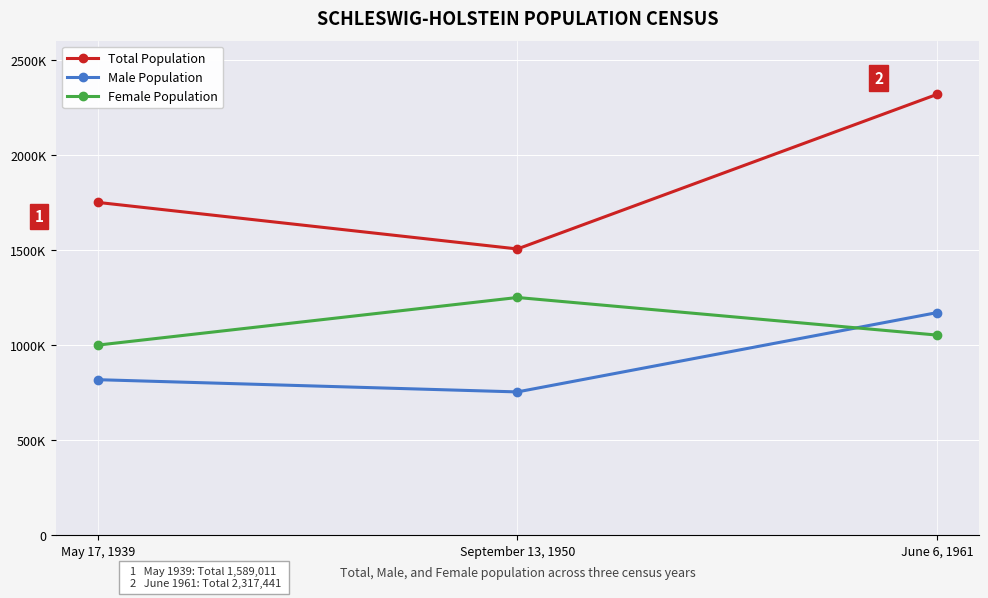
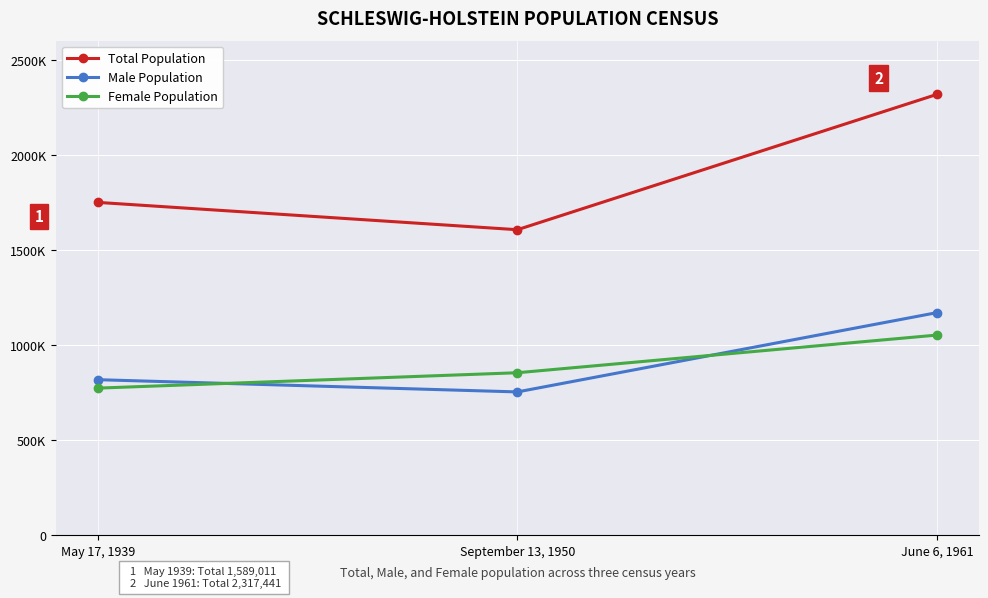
Female Population, May 17, 1939: 1000000 -> 770000
Total Population, September 13, 1950: 1500000 -> 1610000
Female Population, September 13, 1950: 1250000 -> 850000
